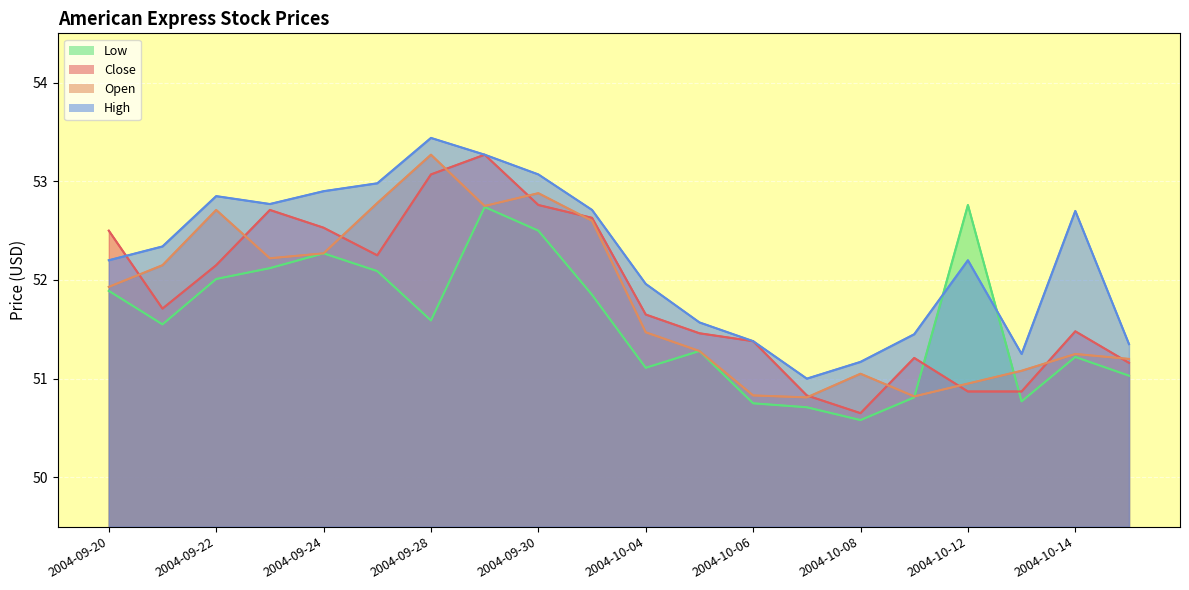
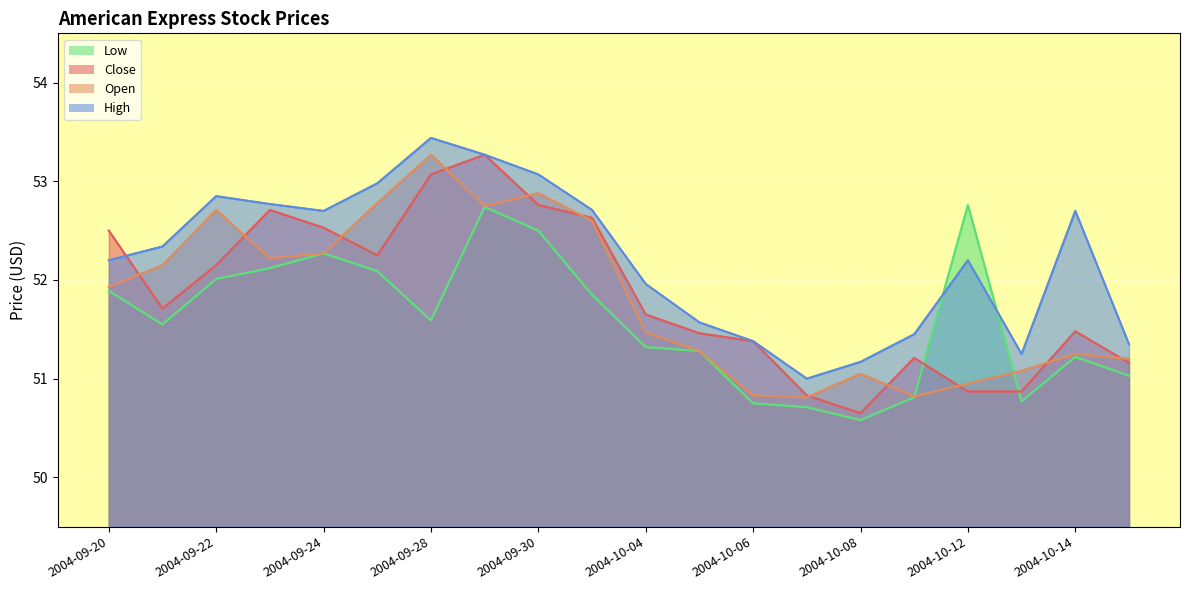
High, 2004-09-24: 52.9 -> 52.7
Low, 2004-10-04: 51.1 -> 51.3
